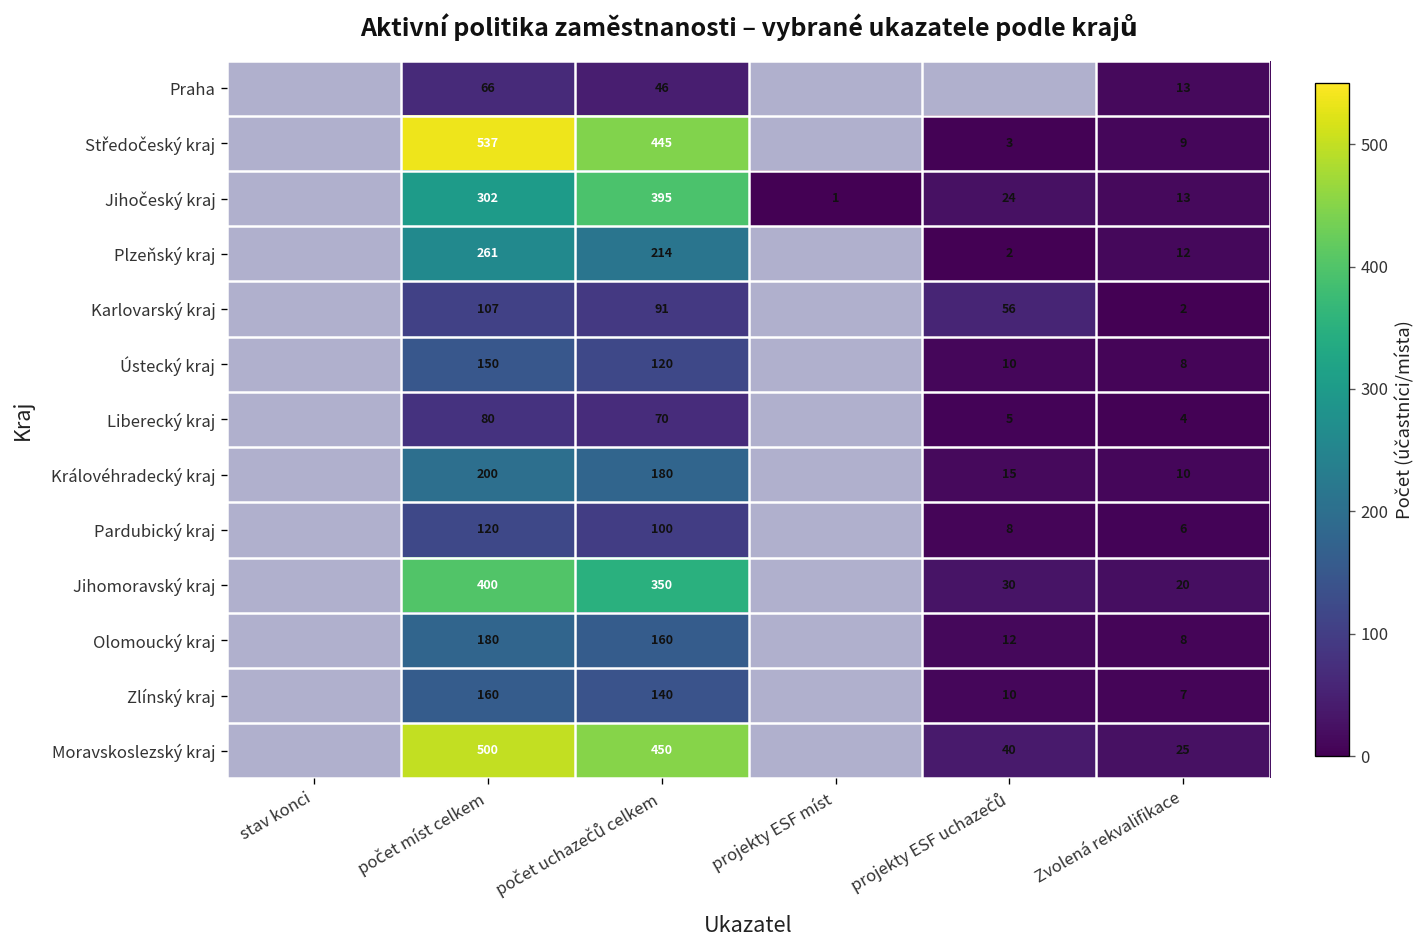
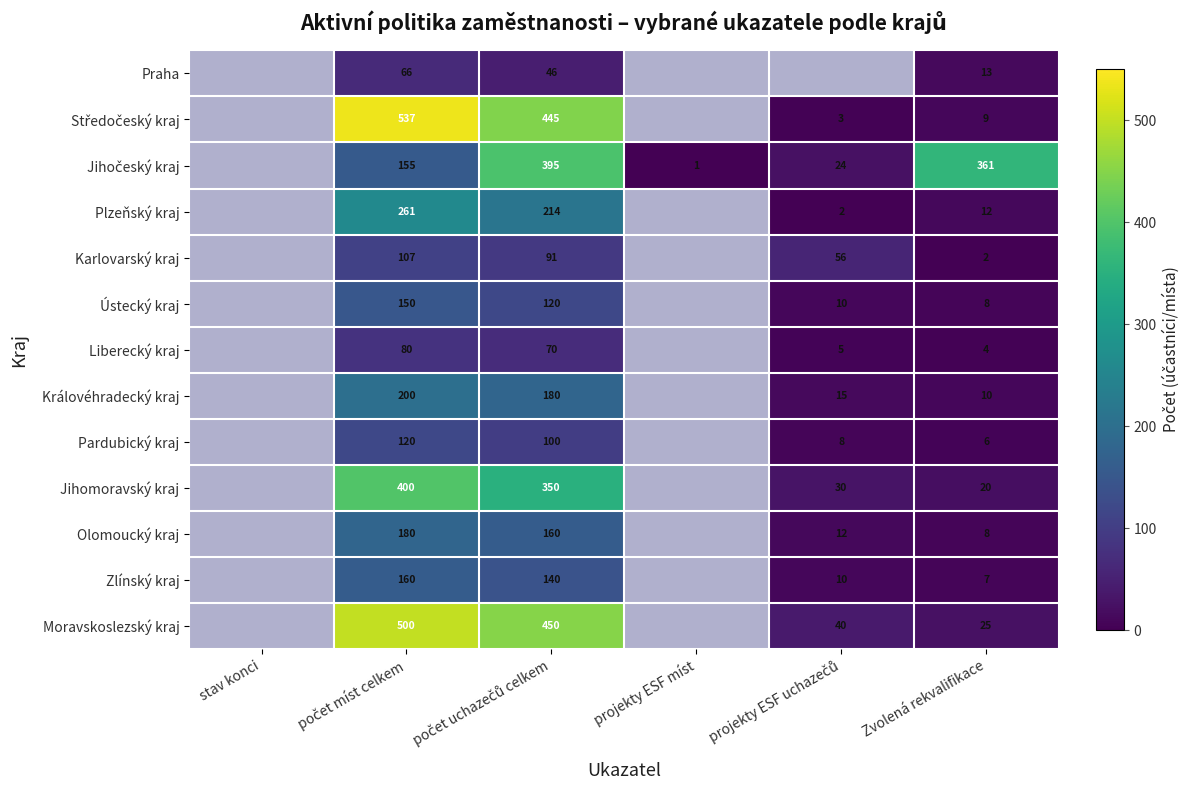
Jihočeský kraj, počet míst celkem: 302 -> 155
Jihočeský kraj, Zvolená rekvalifikace: 13 -> 361
